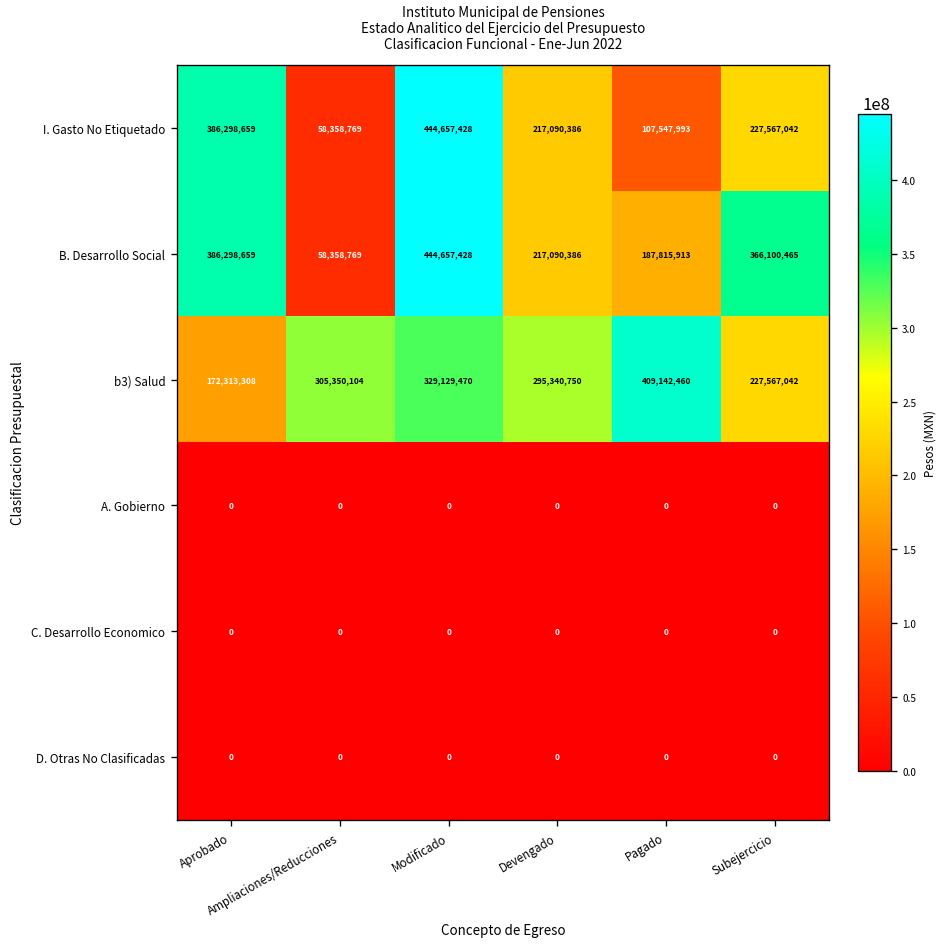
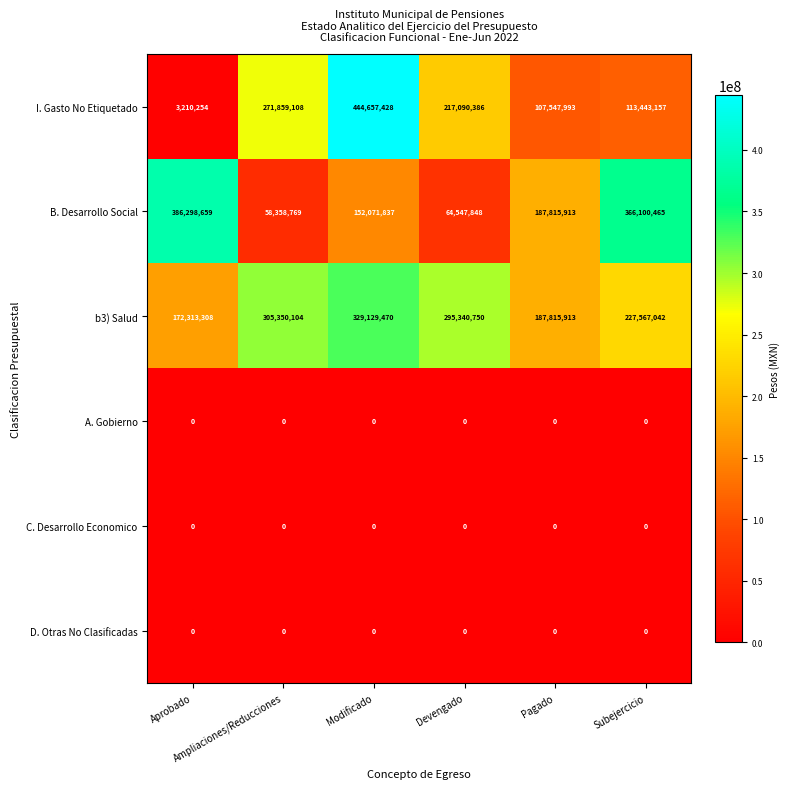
I. Gasto No Etiquetado, Aprobado: 386,298,659 -> 3,210,254
I. Gasto No Etiquetado, Ampliaciones/Reducciones: 58,358,769 -> 271,859,108
I. Gasto No Etiquetado, Subejercicio: 227,567,042 -> 113,443,157
B. Desarrollo Social, Modificado: 444,657,428 -> 152,071,837
B. Desarrollo Social, Devengado: 217,090,386 -> 64,547,848
b3) Salud, Pagado: 409,142,460 -> 187,815,913
